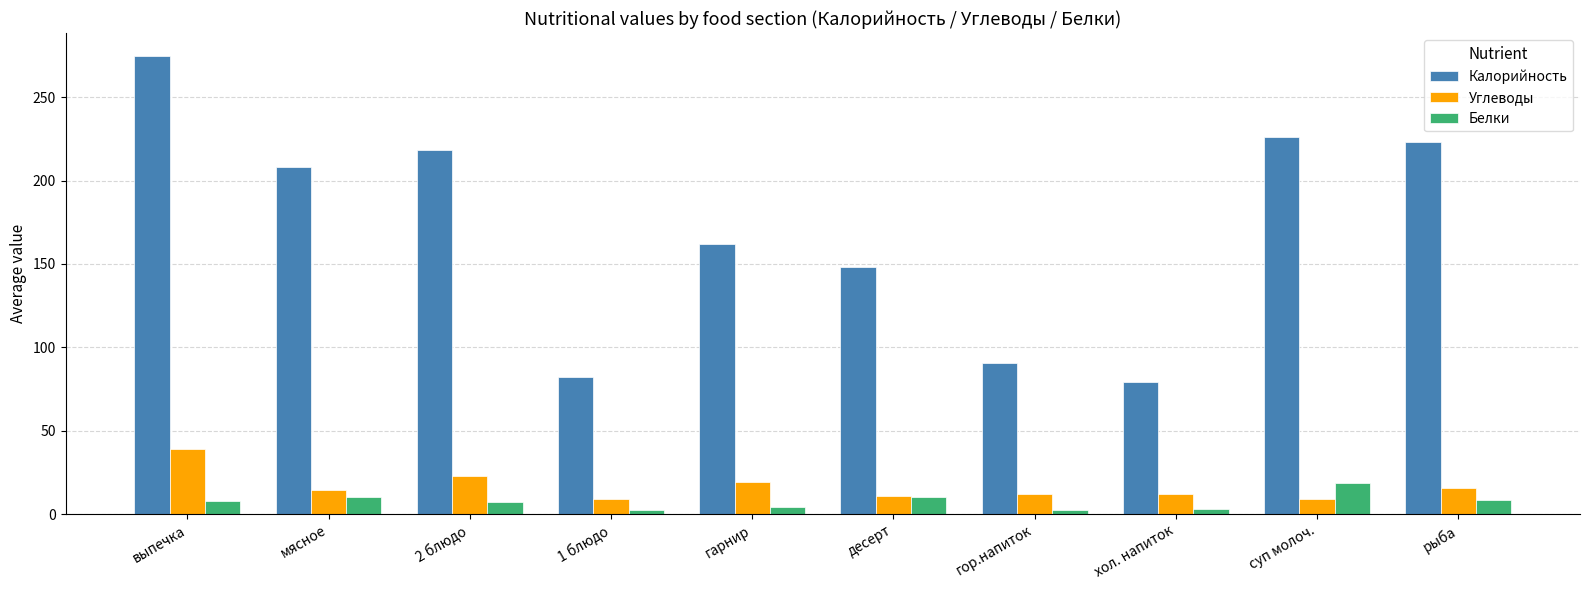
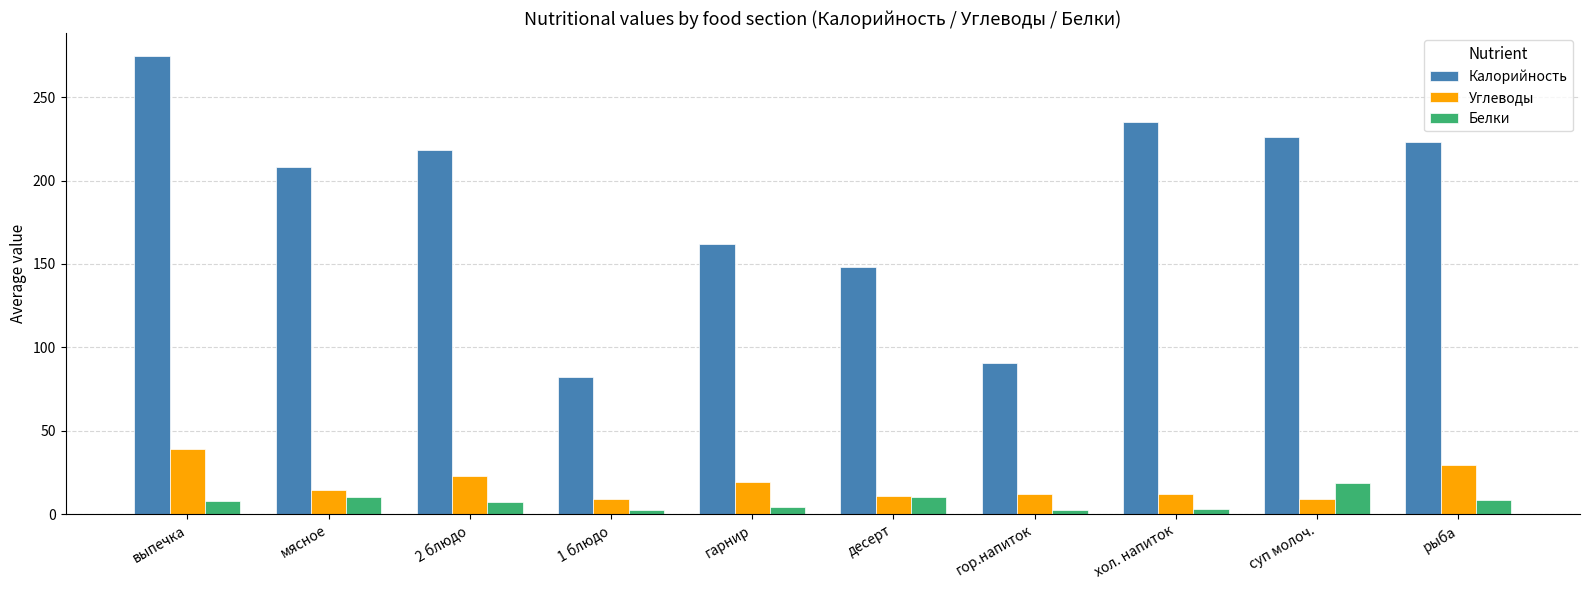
Калорийность, хол. напиток: 79 -> 235
Углеводы, рыба: 15 -> 29
